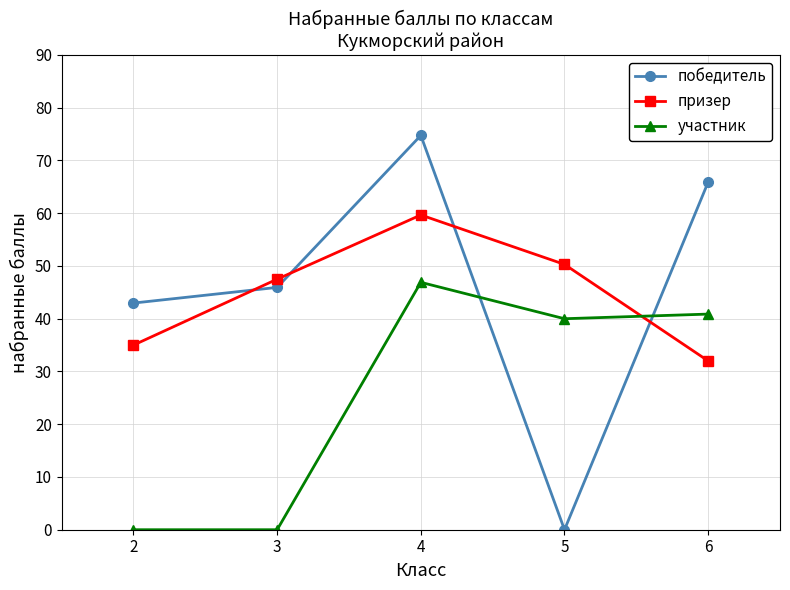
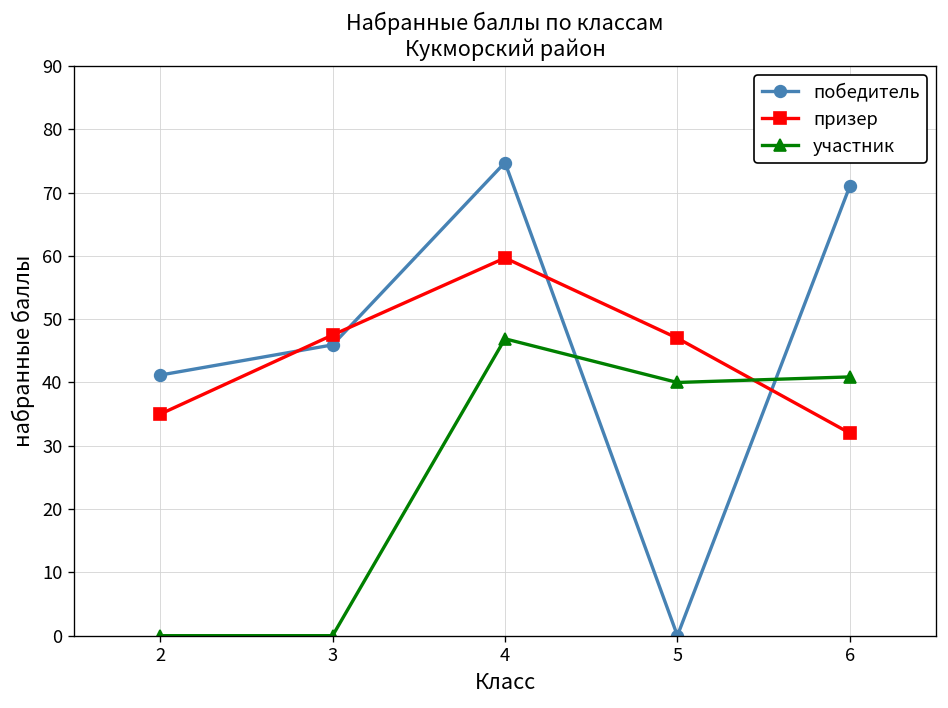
победитель, 2: 43 -> 41
призер, 5: 50 -> 47
победитель, 6: 66 -> 71
